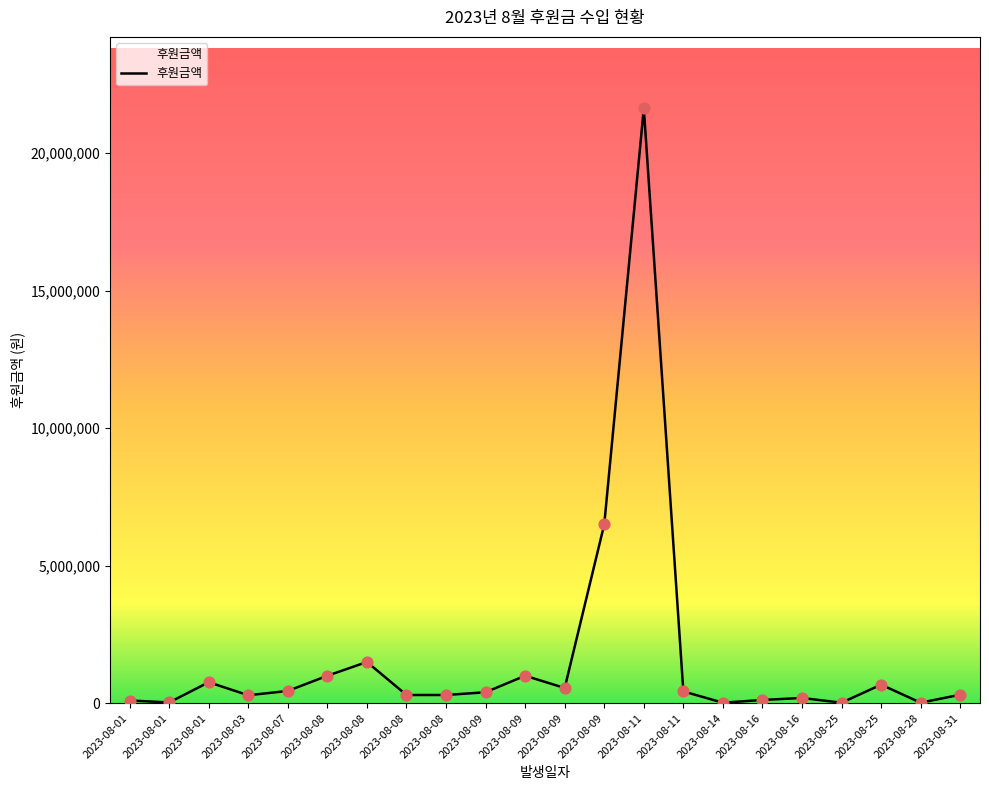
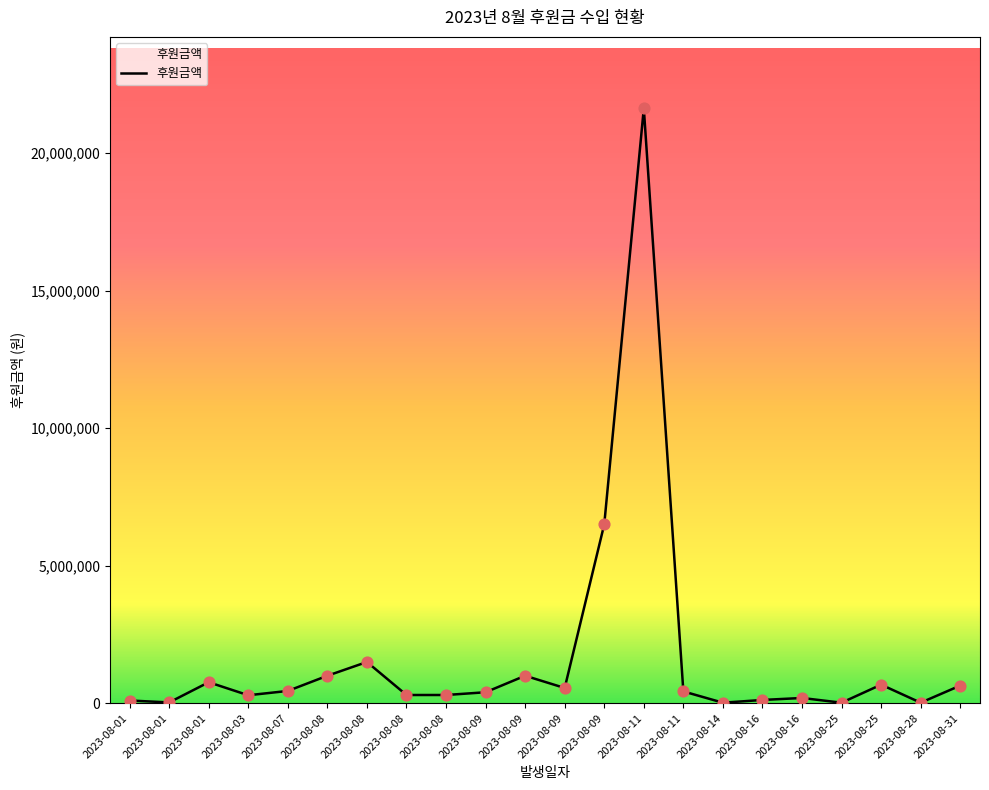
2023-08-31: 300,000 -> 600,000
